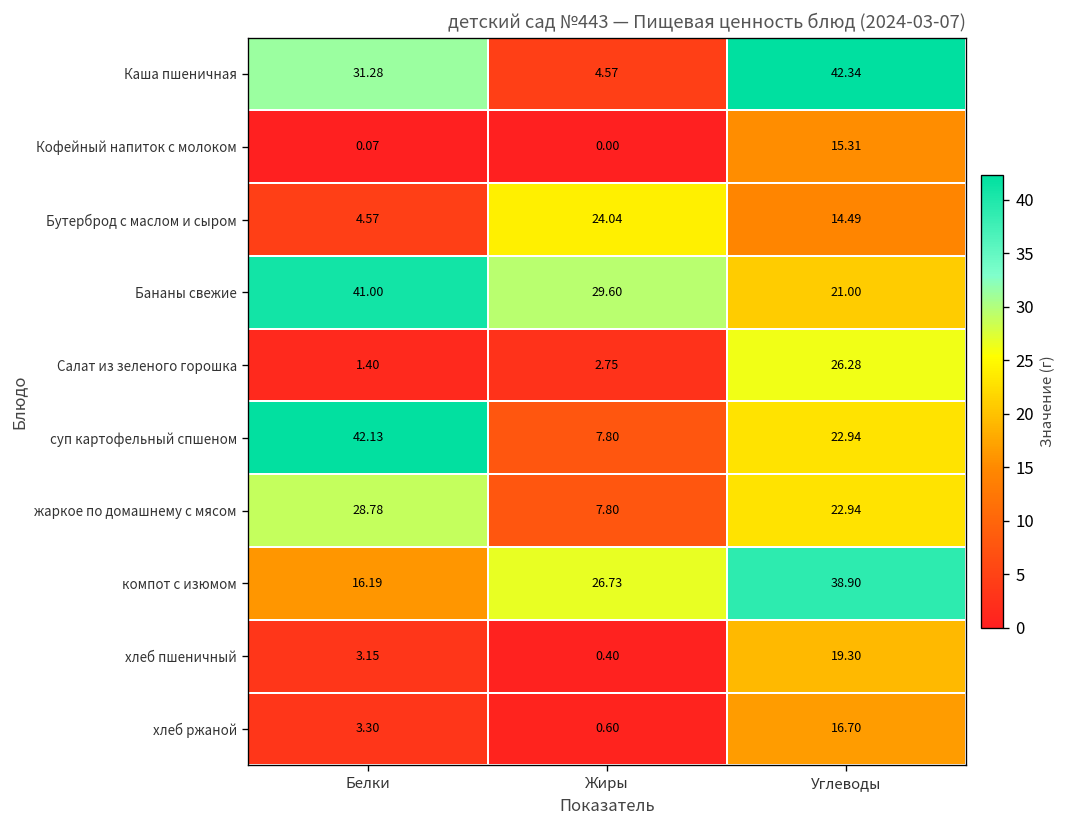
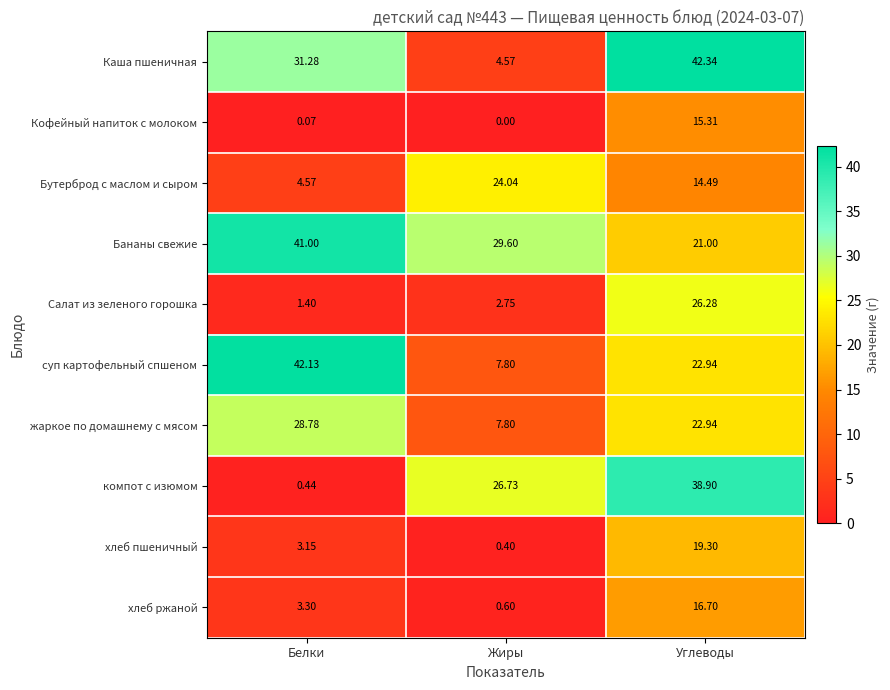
компот с изюмом, Белки: 16.19 -> 0.44
